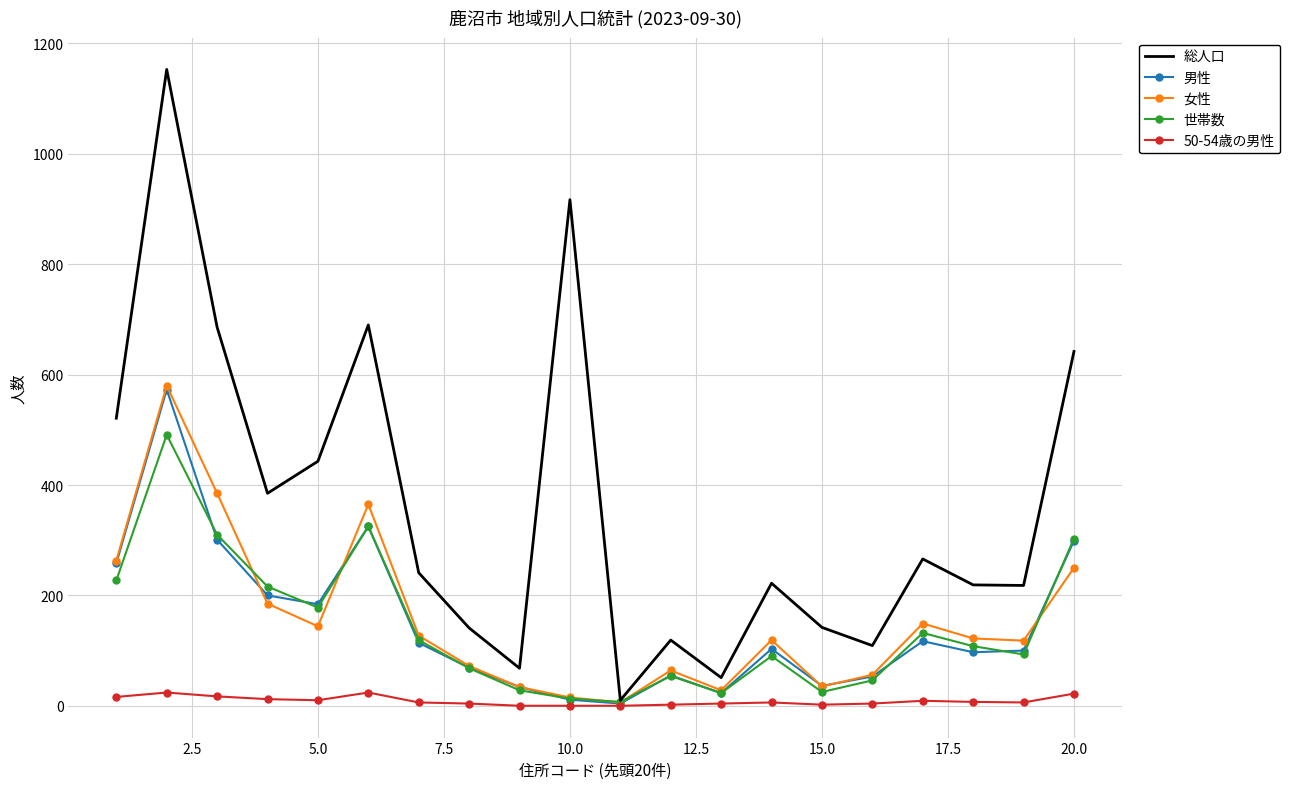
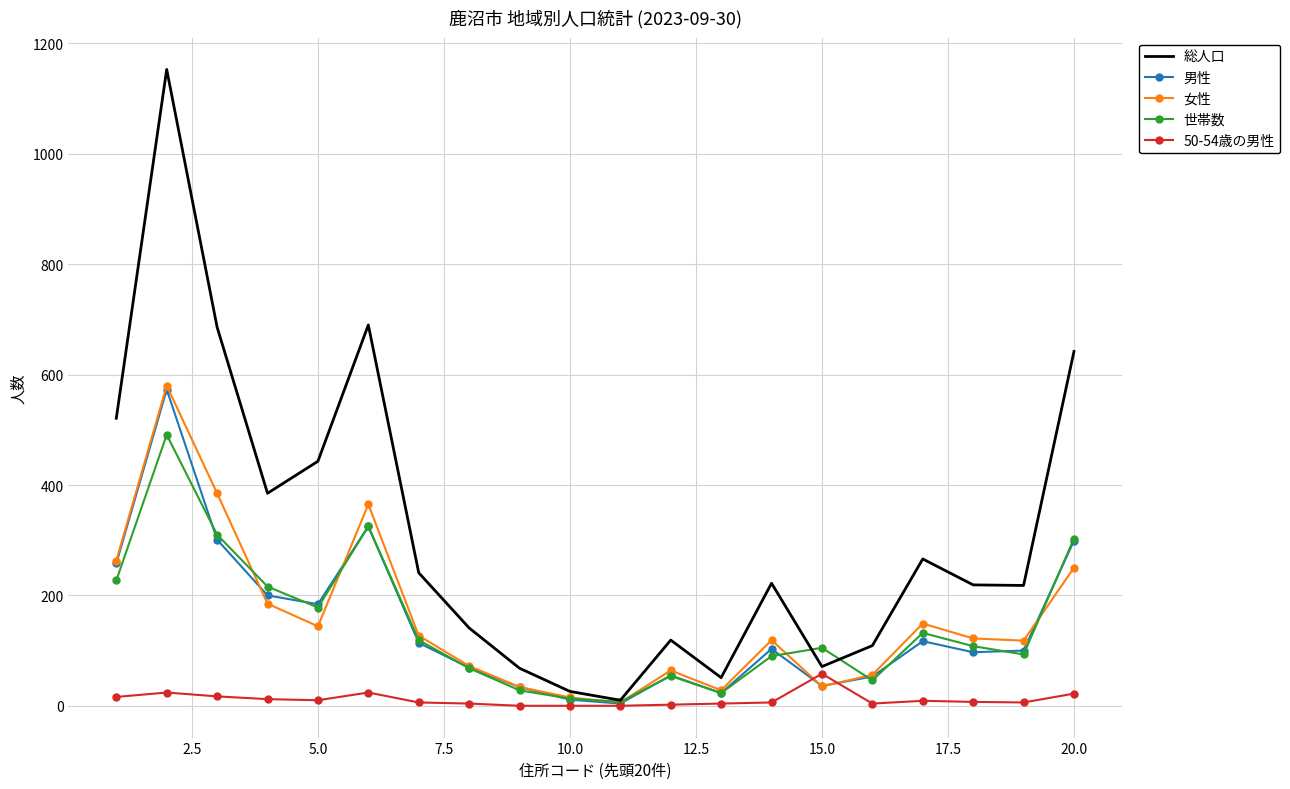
総人口, 10.0: 920 -> 30
総人口, 15.0: 140 -> 70
世帯数, 15.0: 30 -> 110
50-54歳の男性, 15.0: 0 -> 60
